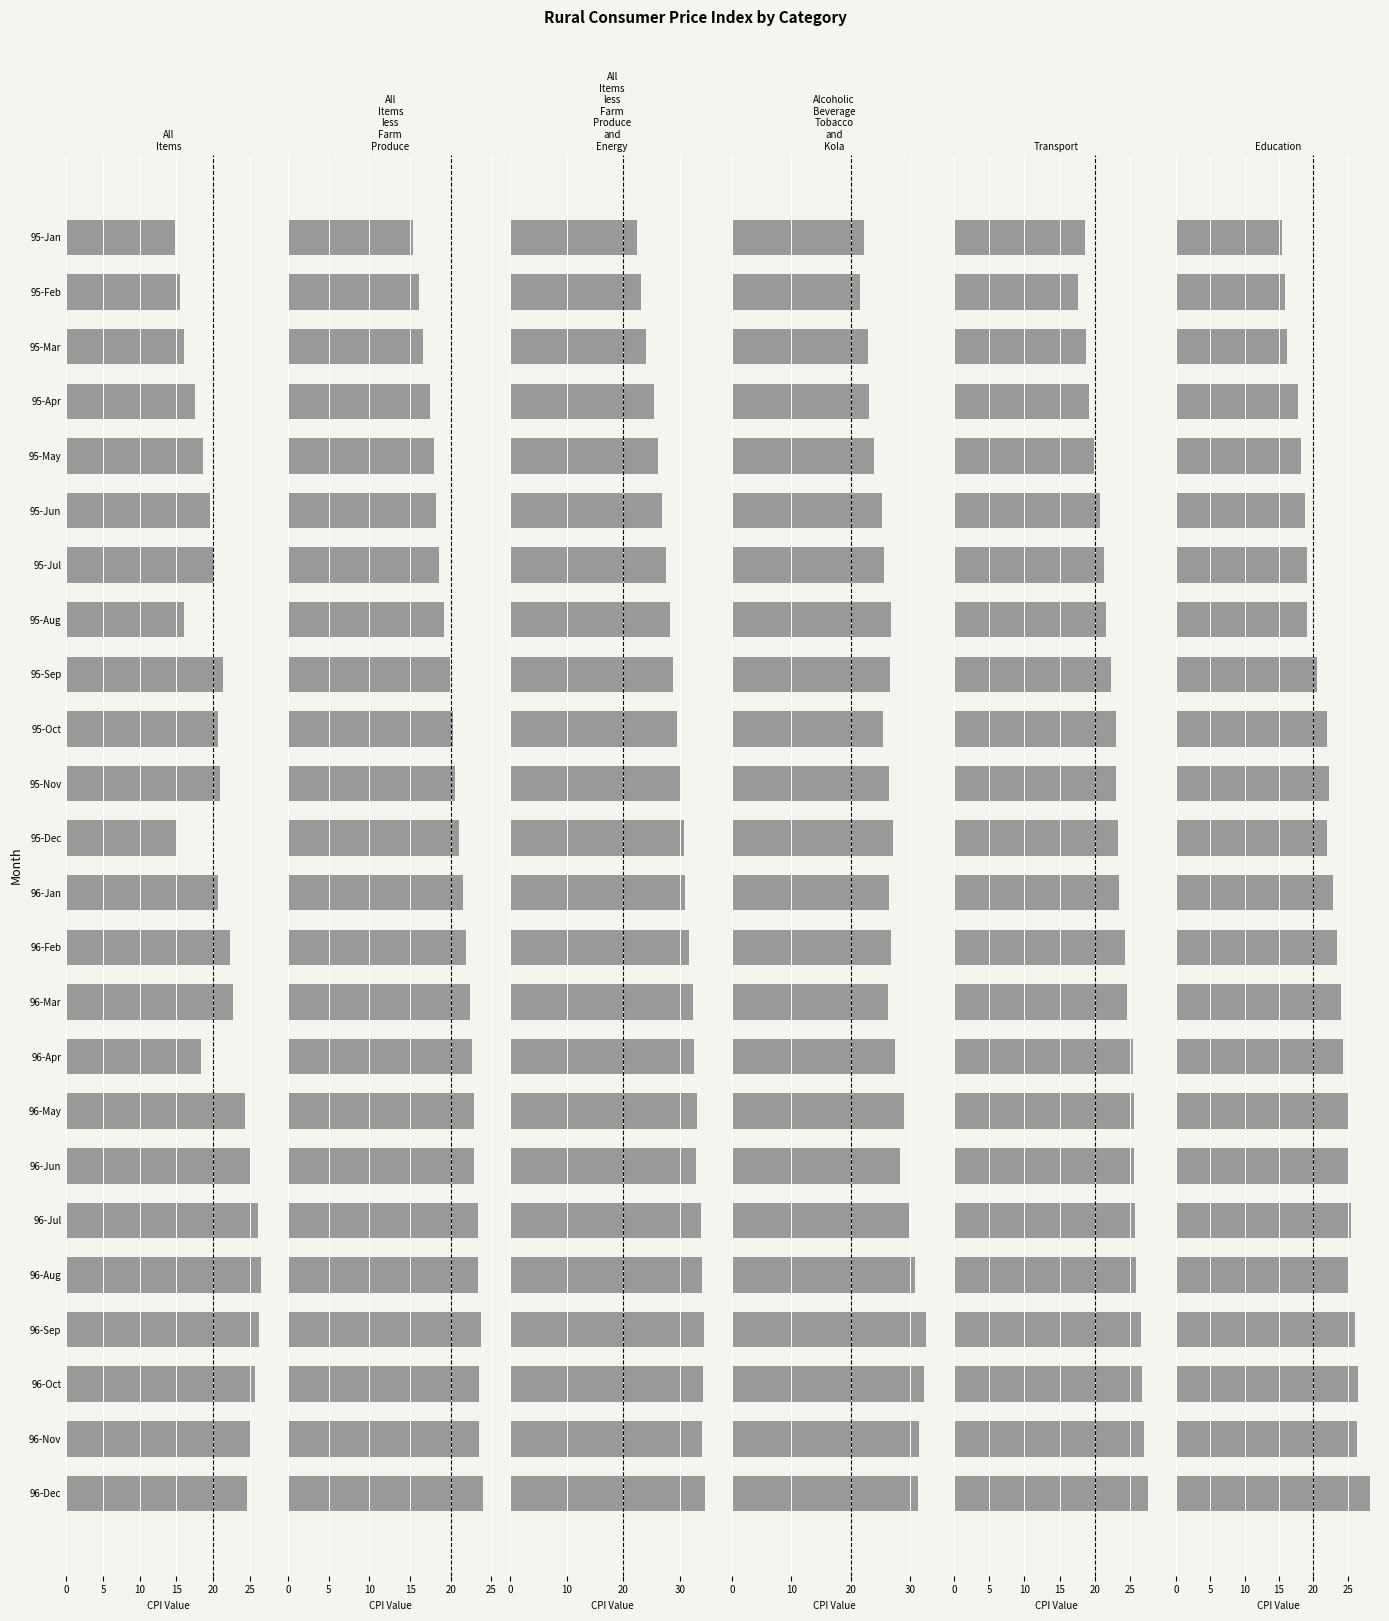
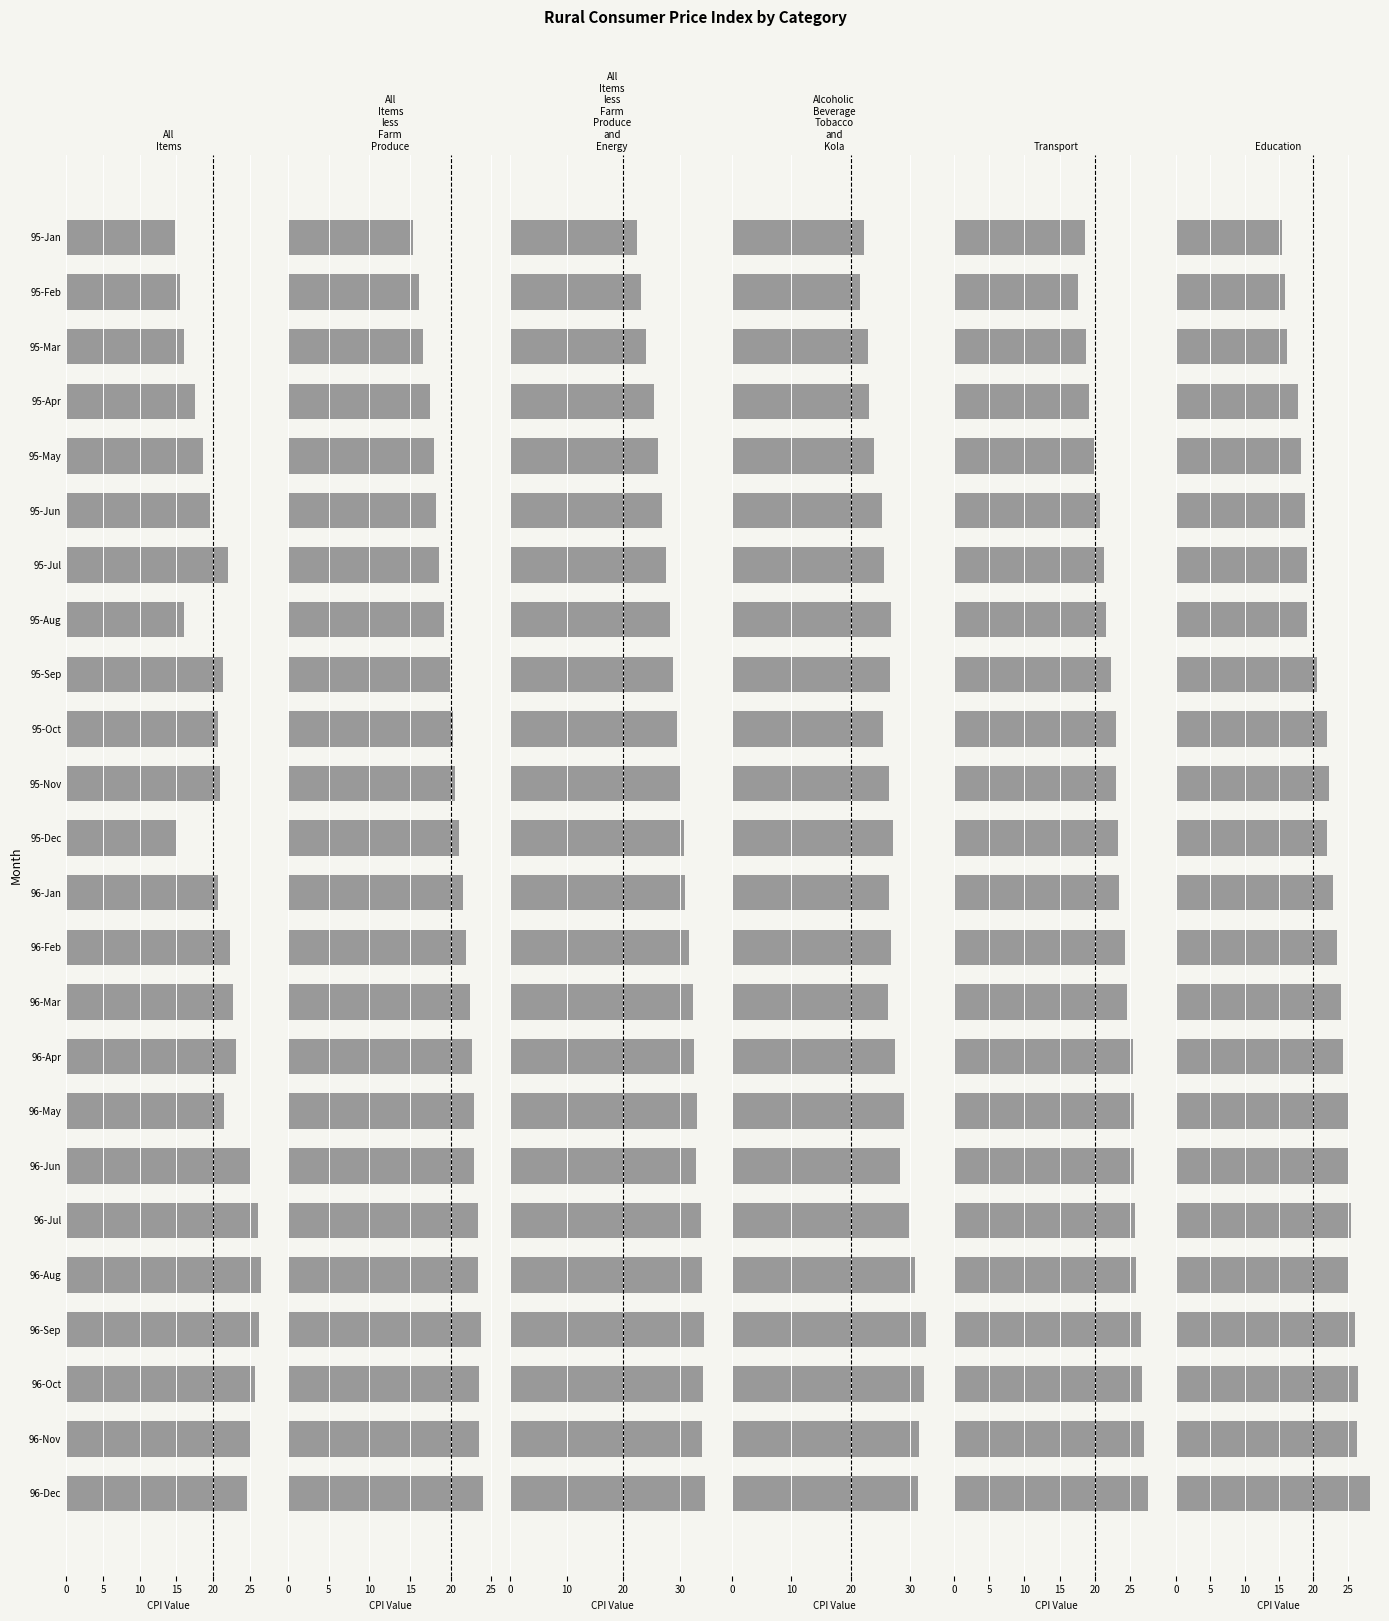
All Items, 95-Jul: 20 -> 22
All Items, 96-Apr: 18 -> 23
All Items, 96-May: 24 -> 21
